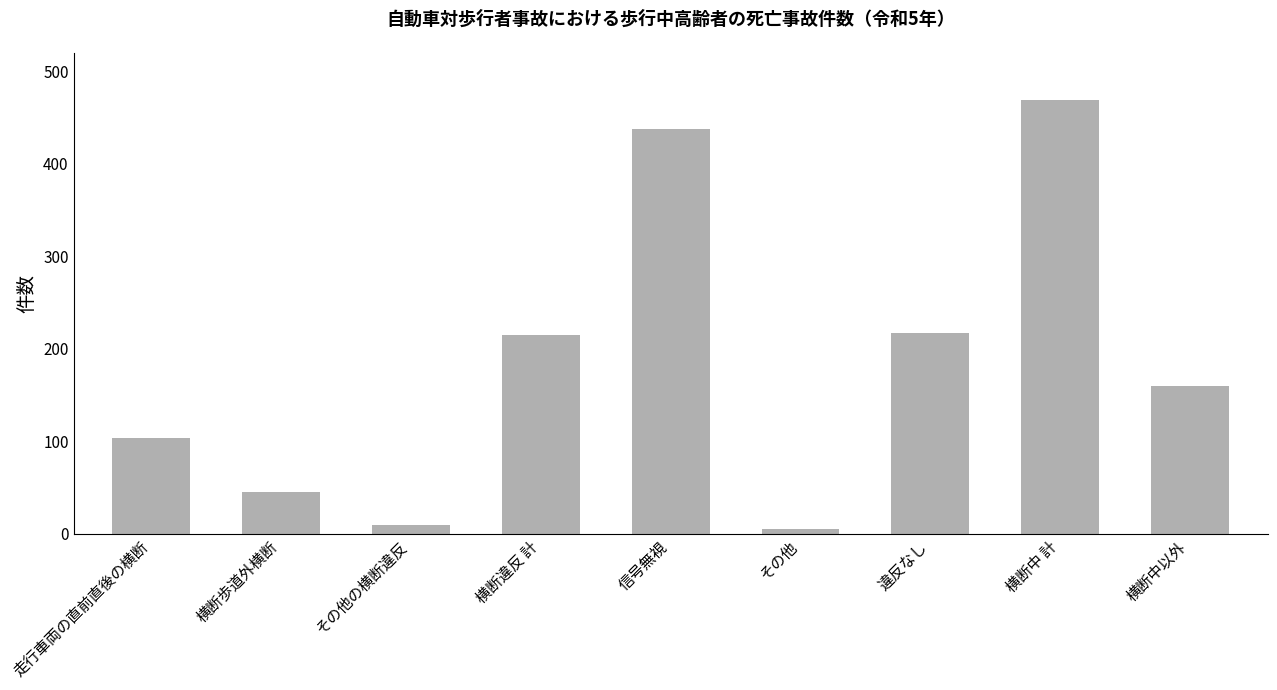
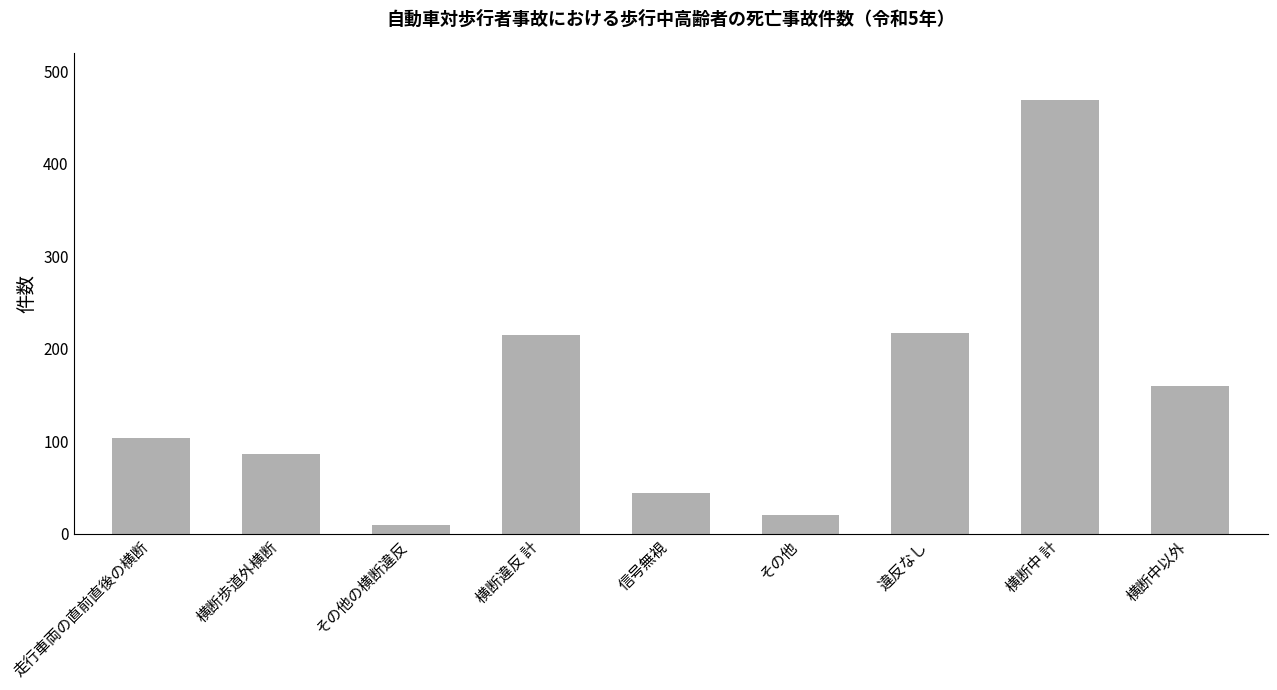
横断歩道外横断: 50 -> 90
信号無視: 440 -> 40
その他: 10 -> 20
